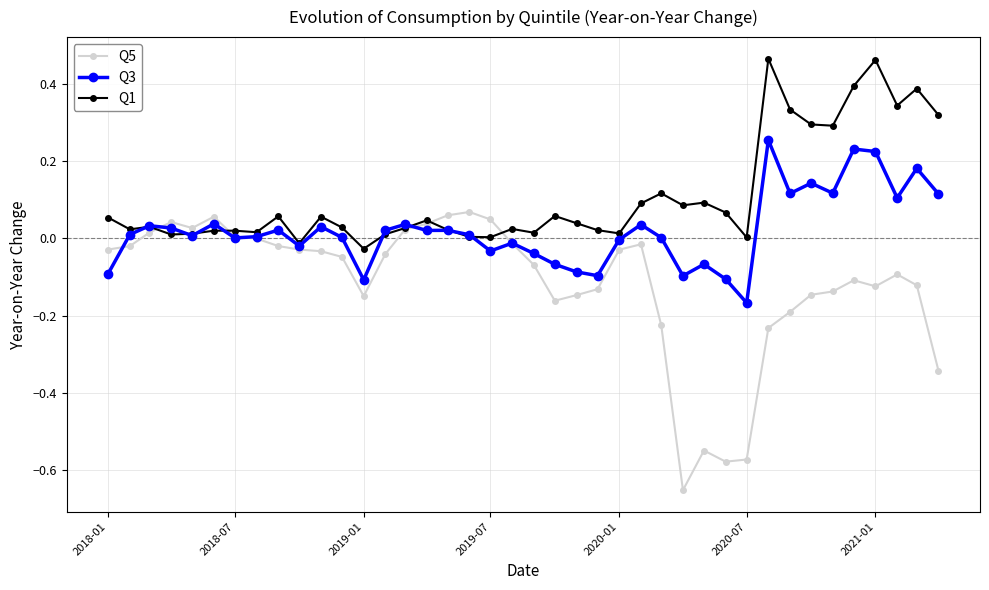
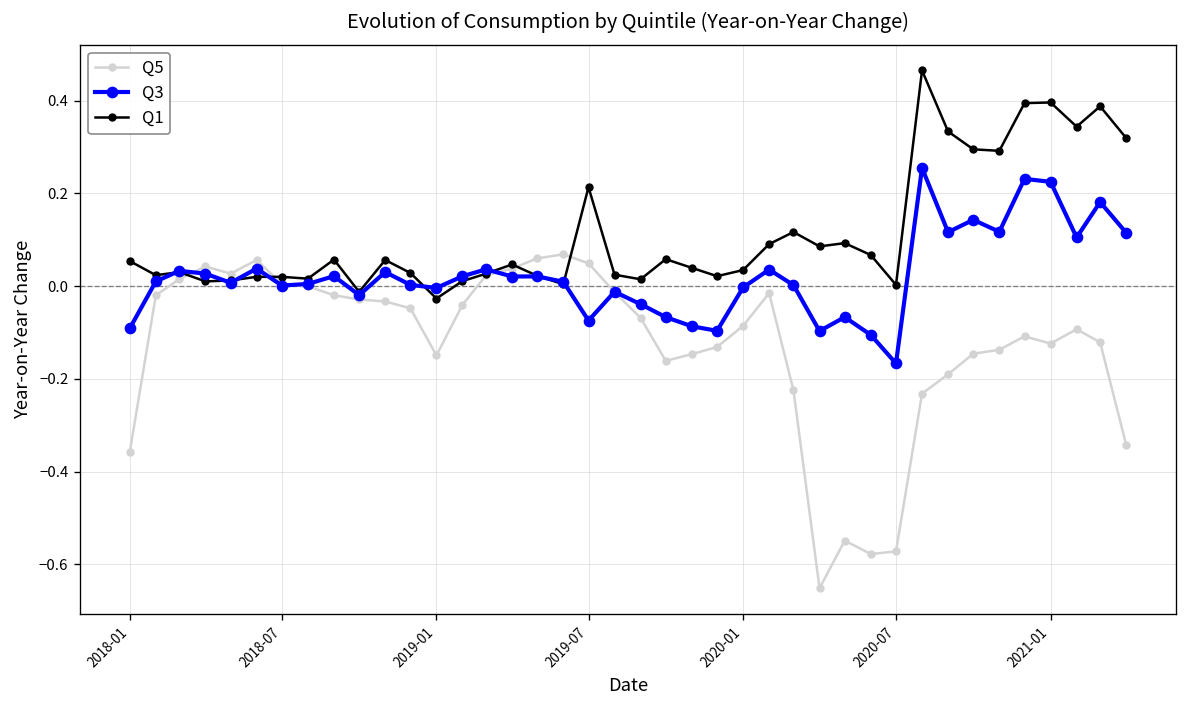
Q5, 2018-01: -0.03 -> -0.36
Q3, 2019-01: -0.11 -> 0.00
Q3, 2019-07: -0.03 -> -0.07
Q1, 2019-07: 0.00 -> 0.21
Q5, 2020-01: -0.03 -> -0.09
Q1, 2020-01: 0.01 -> 0.03
Q1, 2021-01: 0.46 -> 0.40
